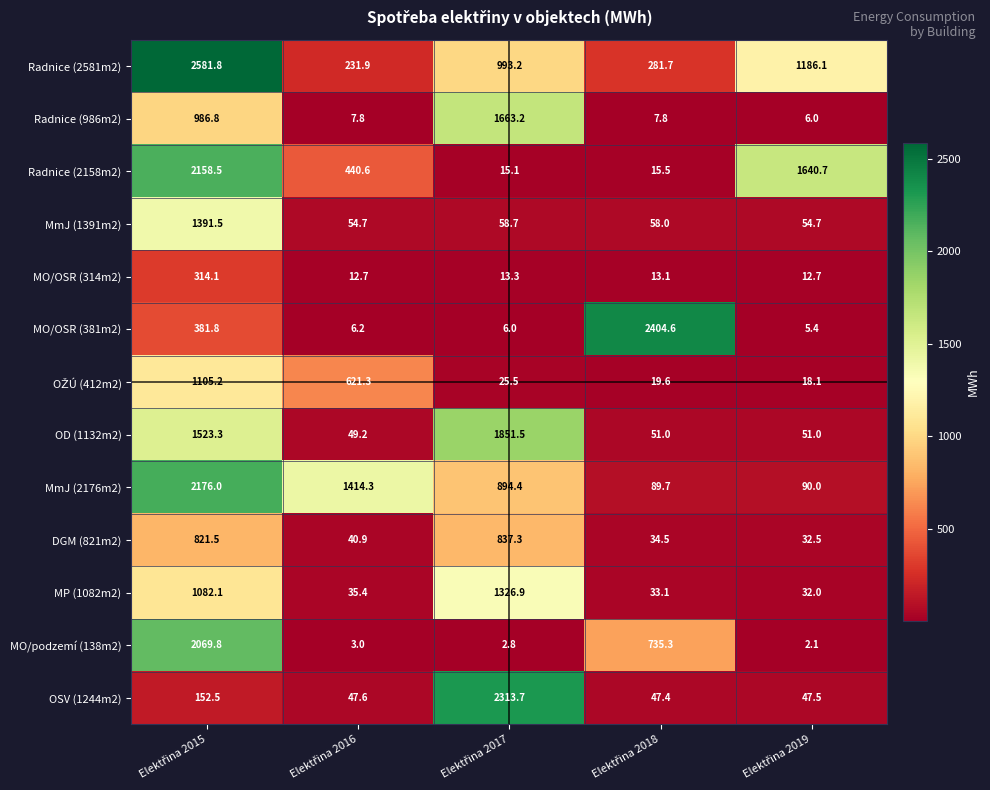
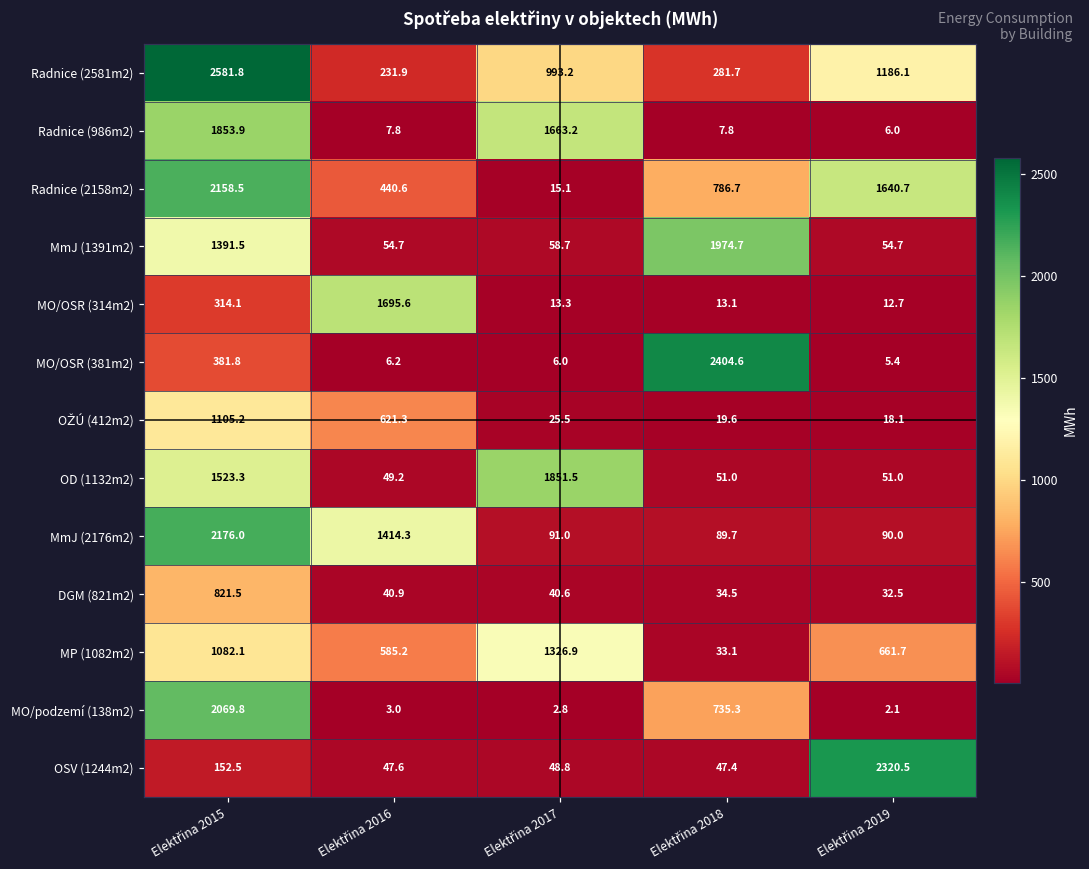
Radnice (986m2), Elektřina 2015: 986.8 -> 1853.9
Radnice (2158m2), Elektřina 2018: 15.5 -> 786.7
MmJ (1391m2), Elektřina 2018: 58.0 -> 1974.7
MO/OSR (314m2), Elektřina 2016: 12.7 -> 1695.6
MmJ (2176m2), Elektřina 2017: 894.4 -> 91.0
DGM (821m2), Elektřina 2017: 837.3 -> 40.6
MP (1082m2), Elektřina 2016: 35.4 -> 585.2
MP (1082m2), Elektřina 2019: 32.0 -> 661.7
OSV (1244m2), Elektřina 2017: 2313.7 -> 48.8
OSV (1244m2), Elektřina 2019: 47.5 -> 2320.5
